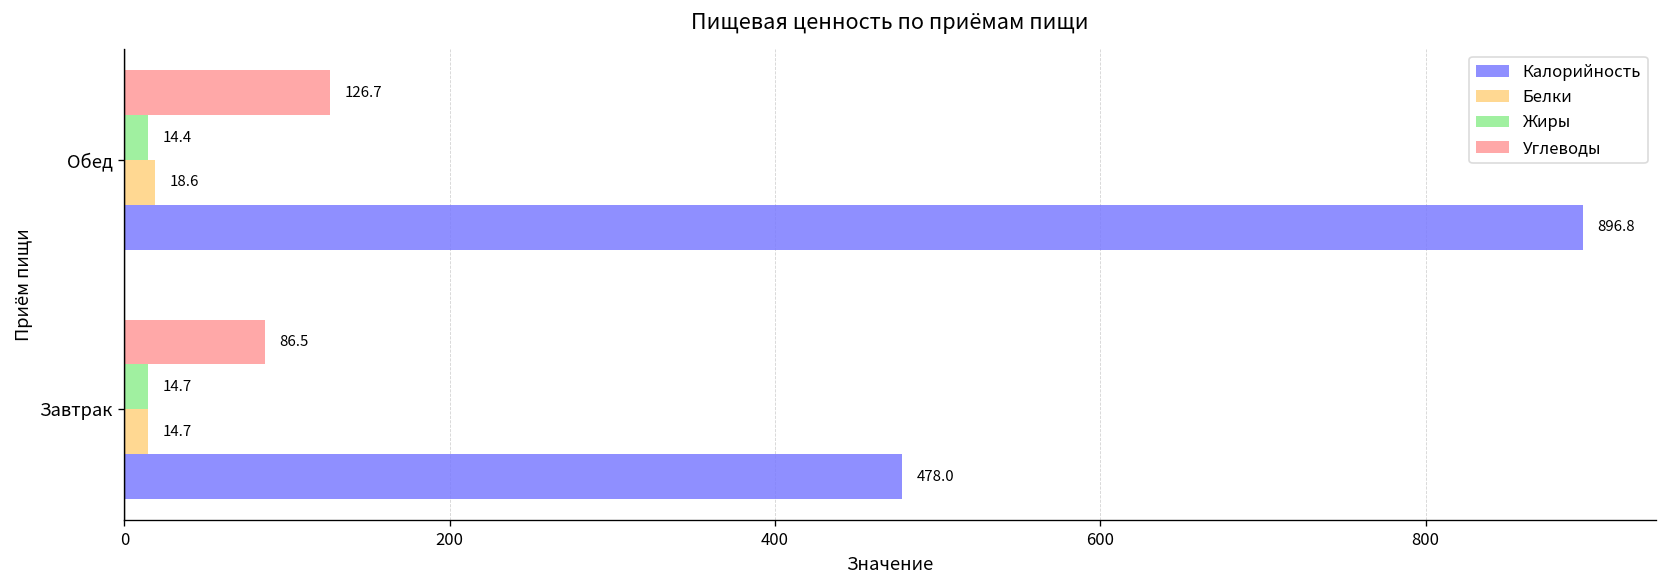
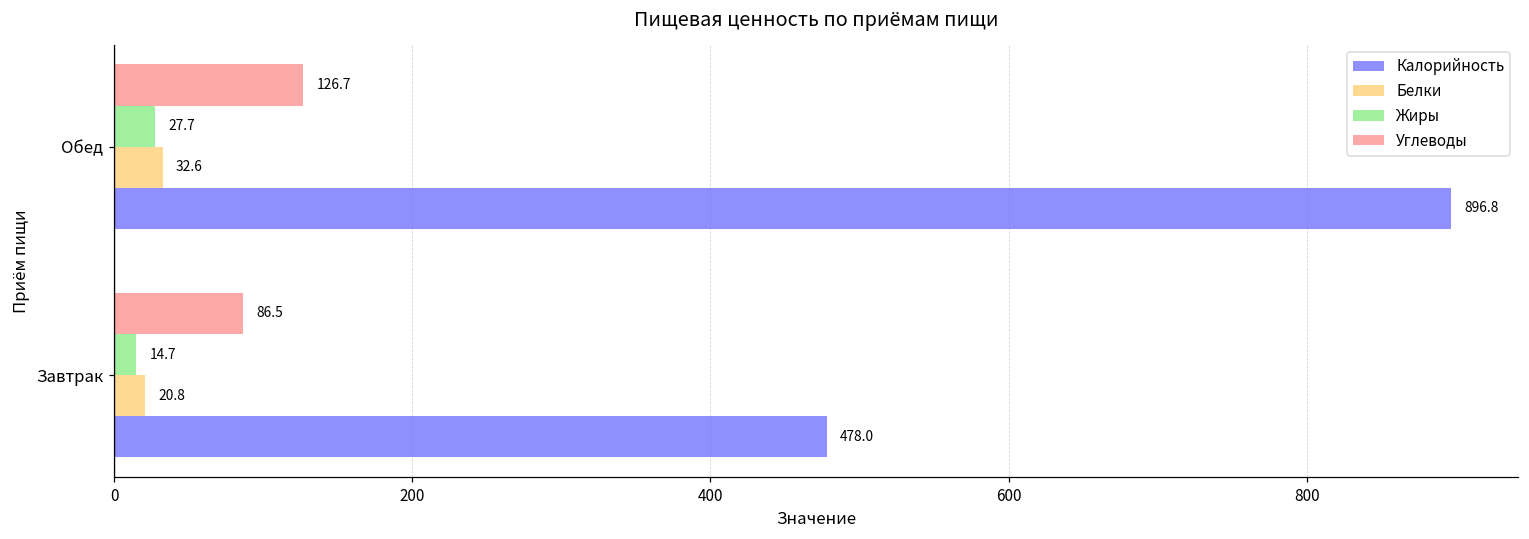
Жиры, Обед: 14.4 -> 27.7
Белки, Обед: 18.6 -> 32.6
Белки, Завтрак: 14.7 -> 20.8
